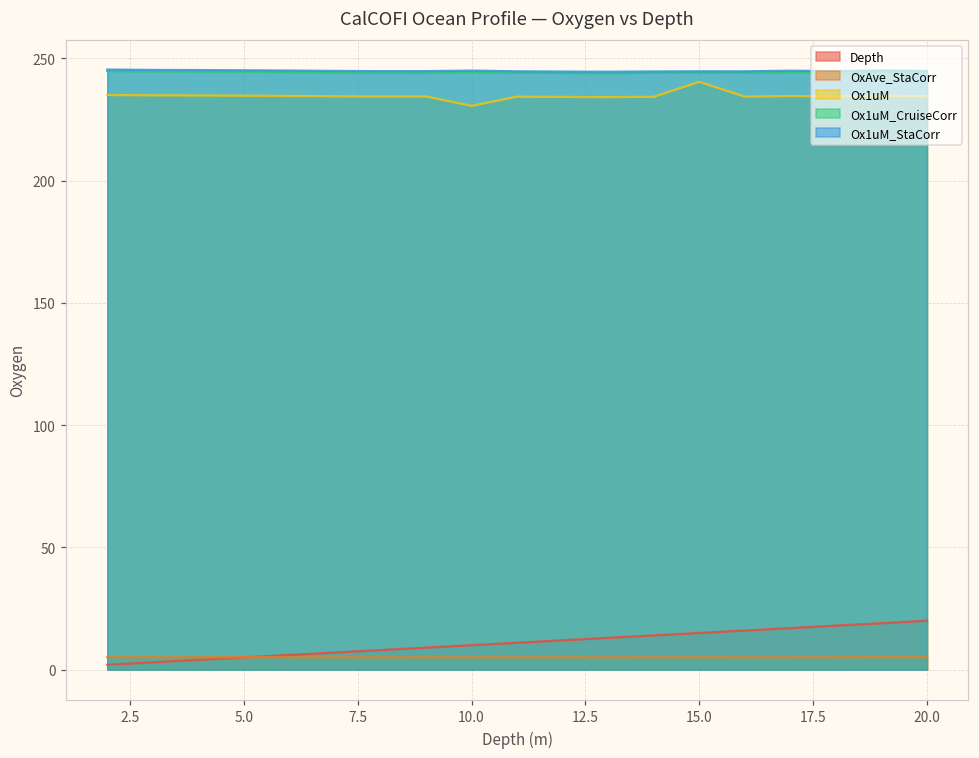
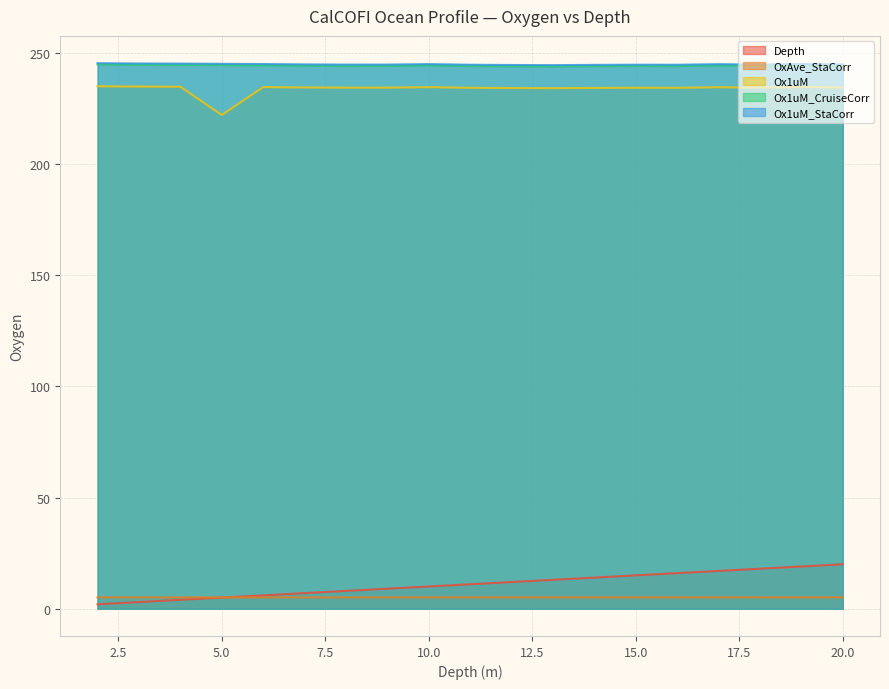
Ox1uM, 5.0: 235 -> 222
Ox1uM, 10.0: 231 -> 235
Ox1uM, 15.0: 240 -> 234
